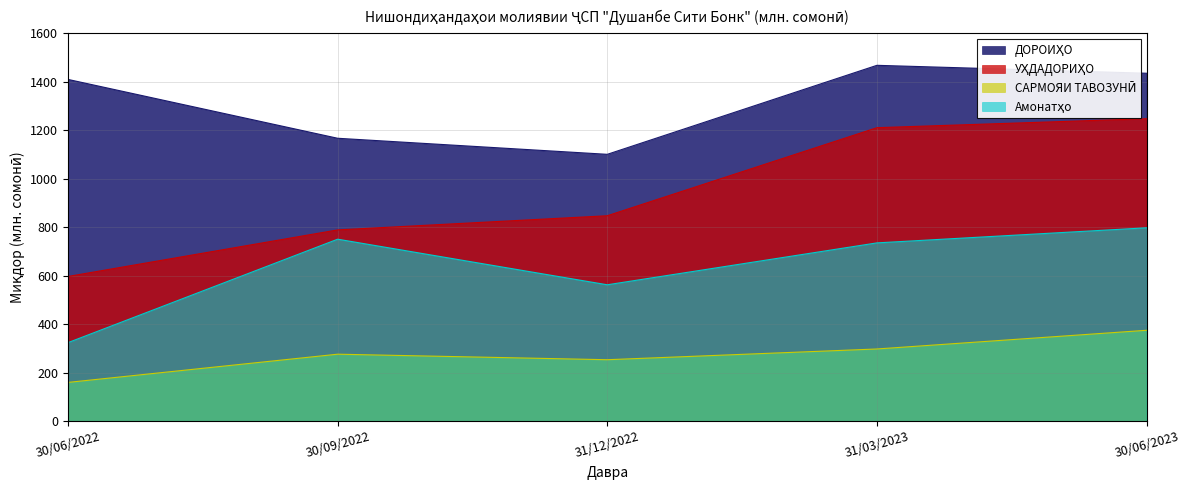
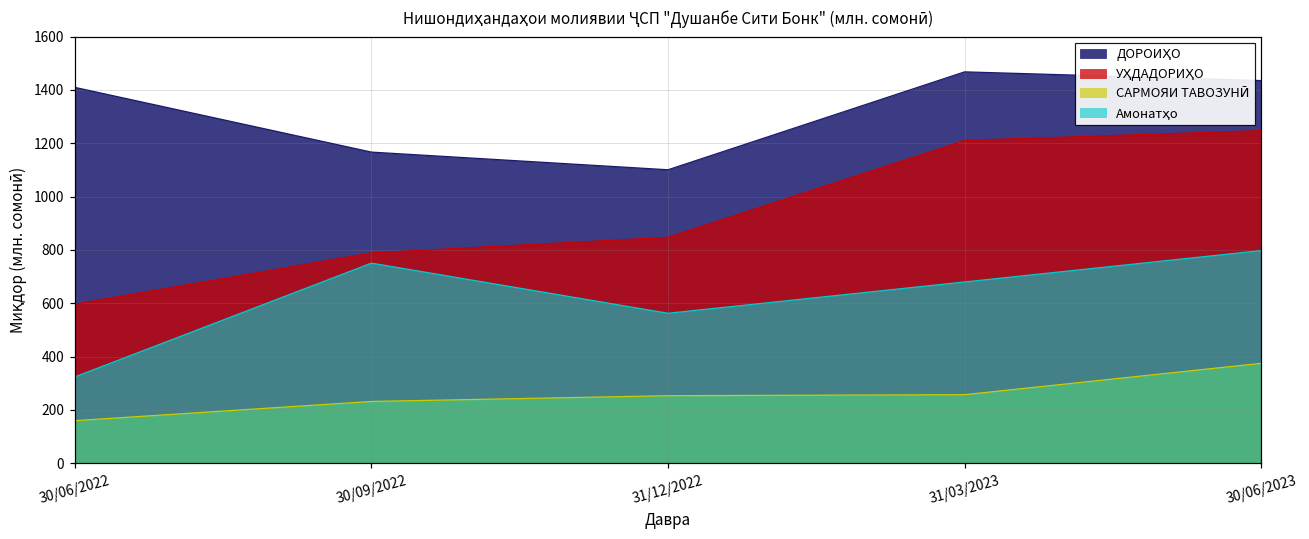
САРМОЯИ ТАВОЗУНӢ, 30/09/2022: 280 -> 230
САРМОЯИ ТАВОЗУНӢ, 31/03/2023: 300 -> 260
Амонатҳо, 31/03/2023: 740 -> 680
